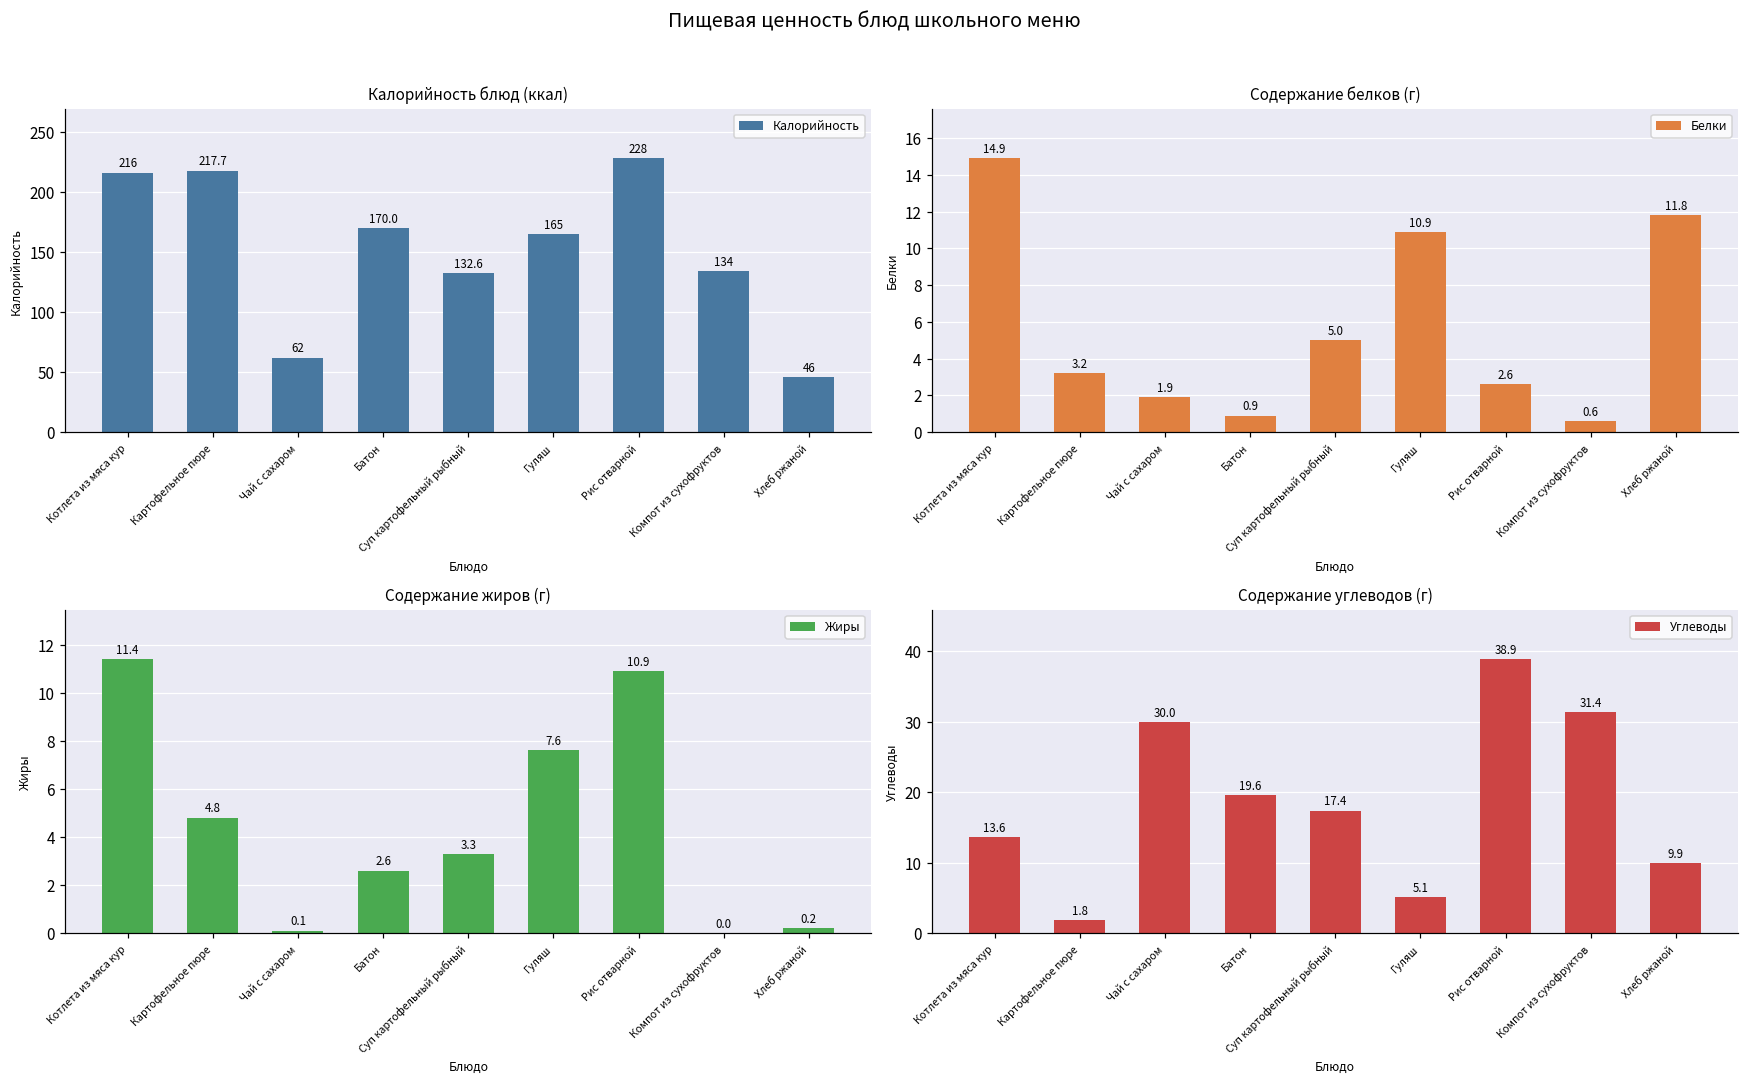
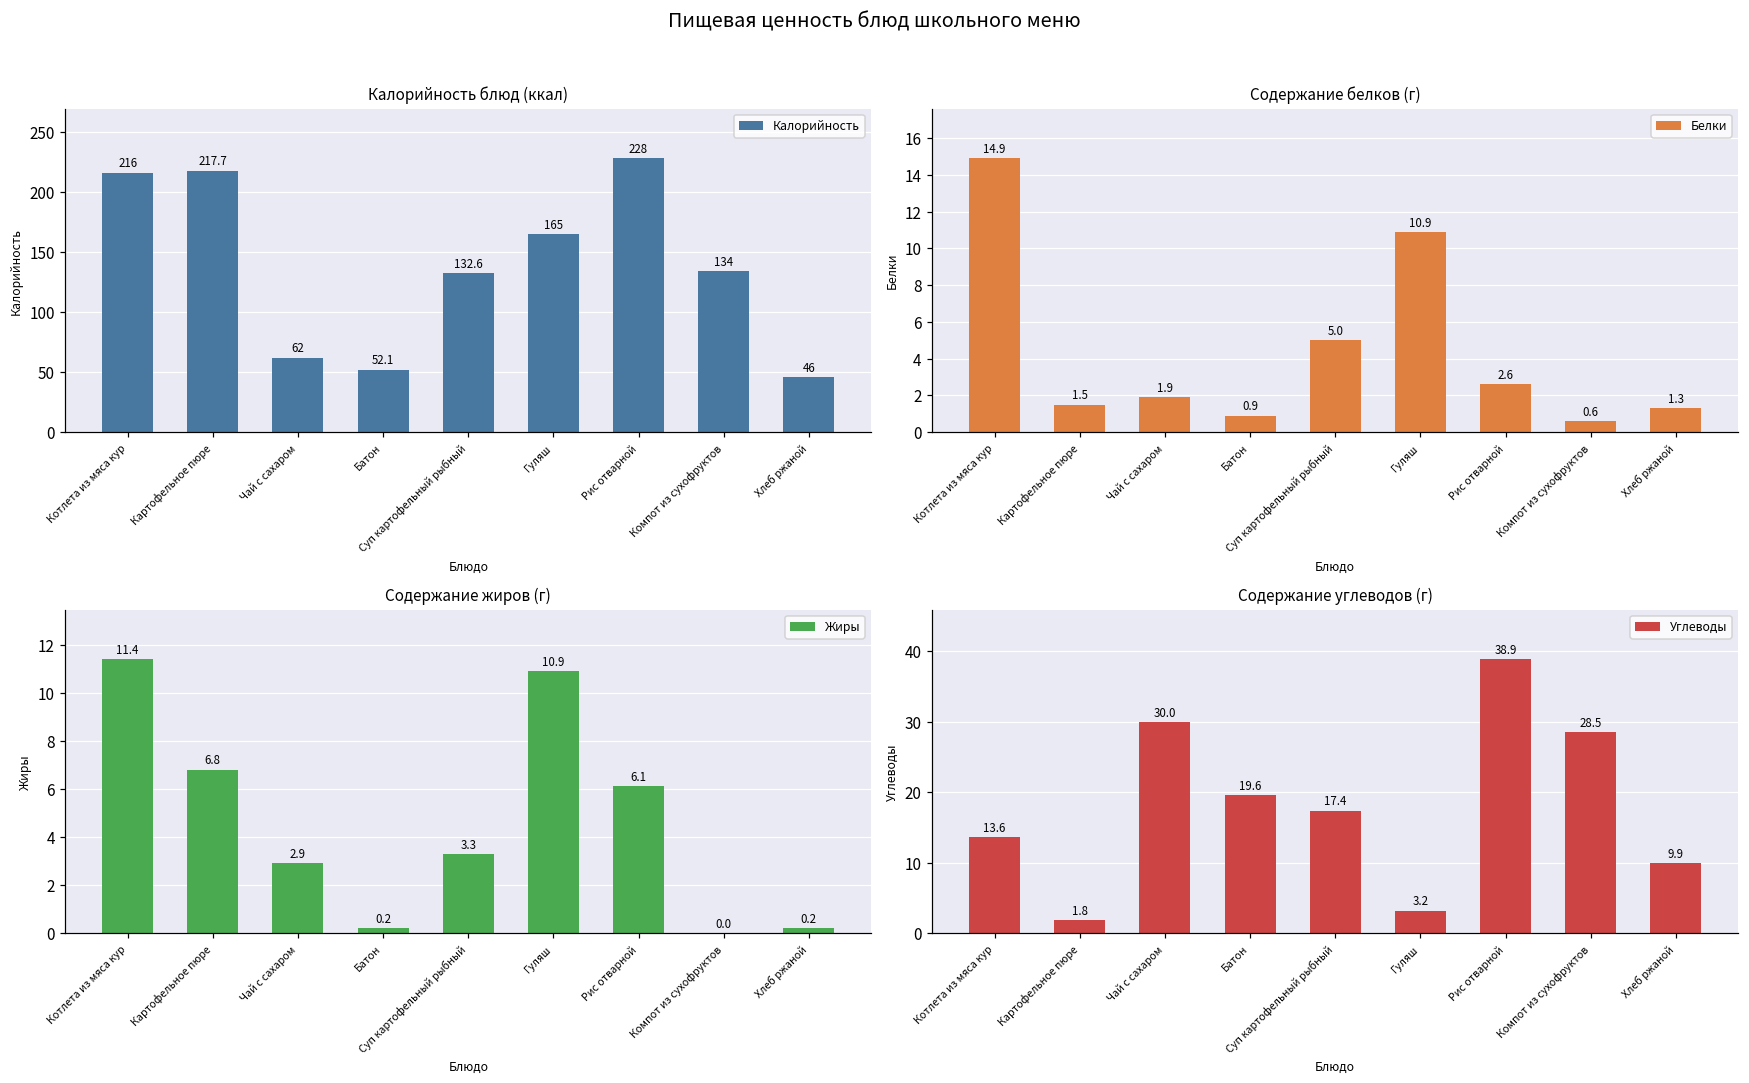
Калорийность блюд (ккал), Батон: 170.0 -> 52.1
Содержание белков (г), Картофельное пюре: 3.2 -> 1.5
Содержание белков (г), Хлеб ржаной: 11.8 -> 1.3
Содержание жиров (г), Картофельное пюре: 4.8 -> 6.8
Содержание жиров (г), Чай с сахаром: 0.1 -> 2.9
Содержание жиров (г), Батон: 2.6 -> 0.2
Содержание жиров (г), Гуляш: 7.6 -> 10.9
Содержание жиров (г), Рис отварной: 10.9 -> 6.1
Содержание углеводов (г), Гуляш: 5.1 -> 3.2
Содержание углеводов (г), Компот из сухофруктов: 31.4 -> 28.5
